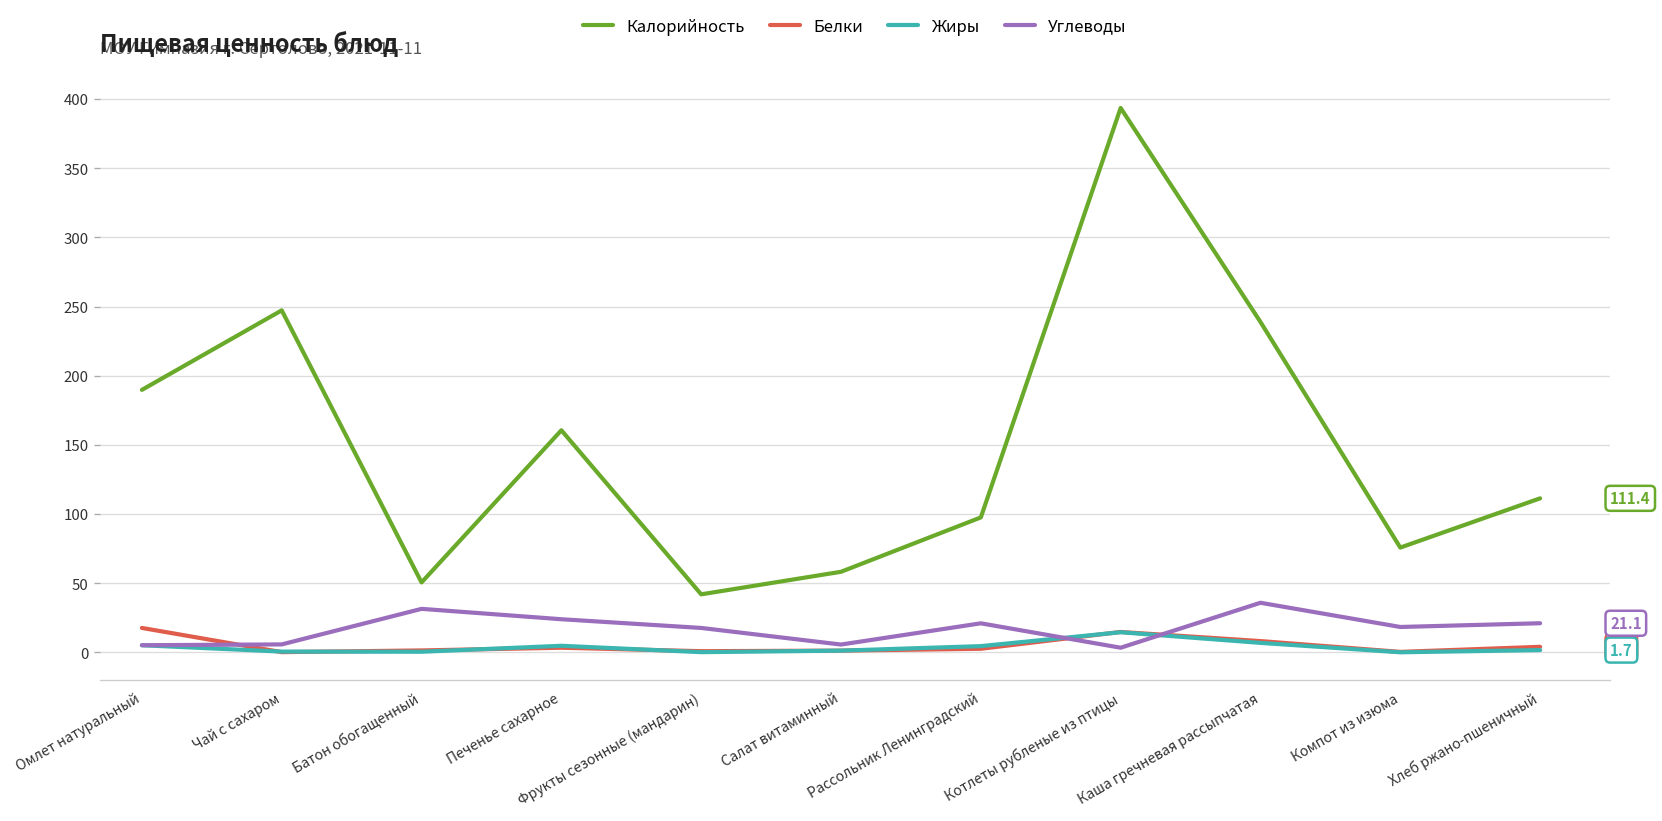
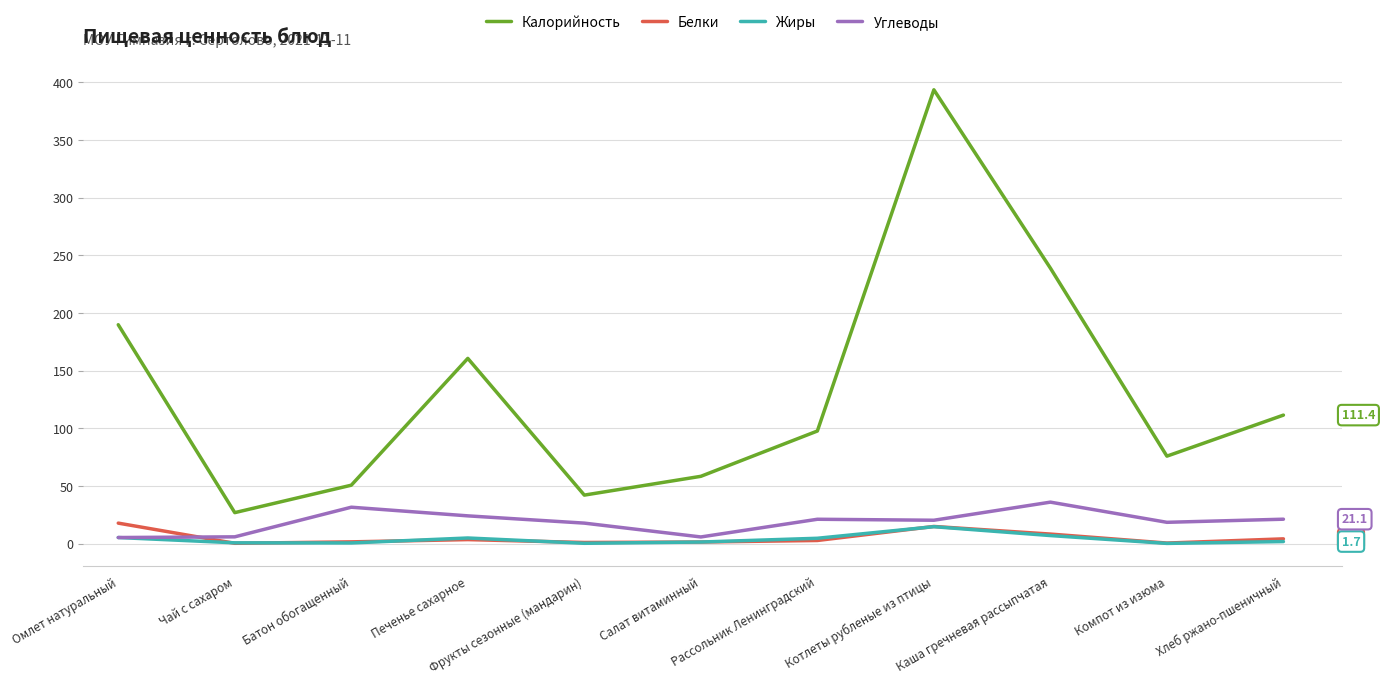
Калорийность, Чай с сахаром: 247 -> 27
Углеводы, Котлеты рубленые из птицы: 3 -> 20
